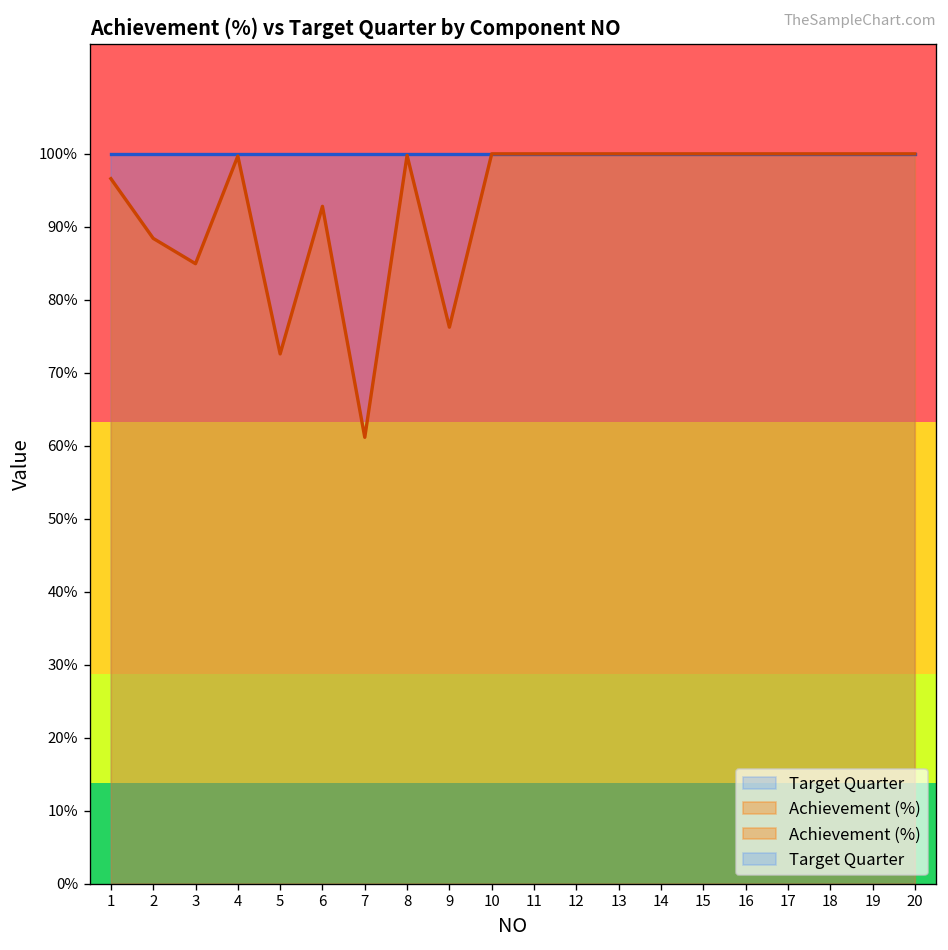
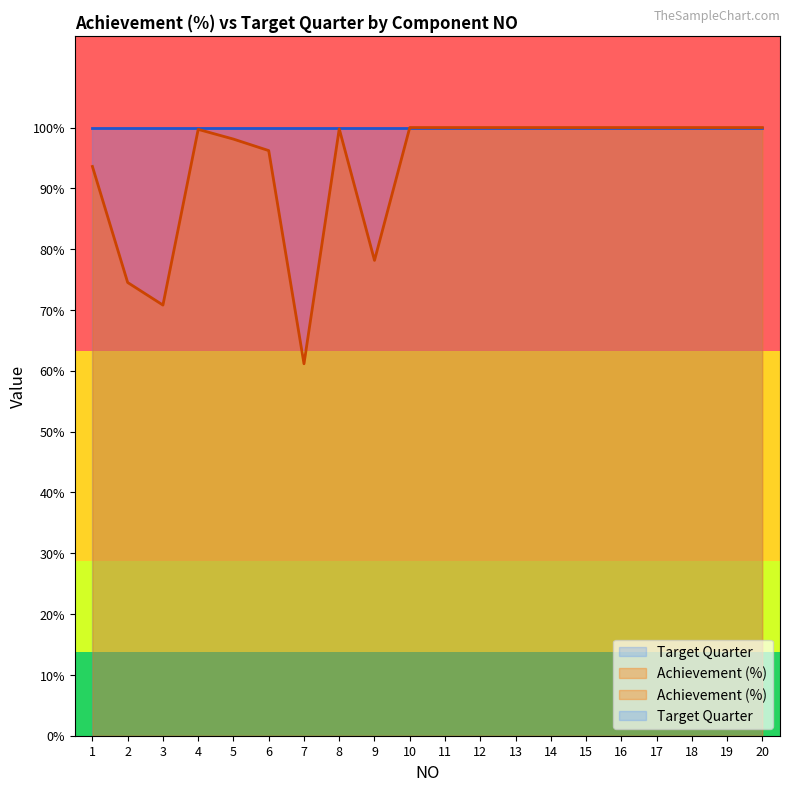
Achievement (%), 1: 97% -> 94%
Achievement (%), 2: 88% -> 75%
Achievement (%), 3: 85% -> 71%
Achievement (%), 5: 73% -> 98%
Achievement (%), 6: 93% -> 96%
Achievement (%), 9: 76% -> 78%
